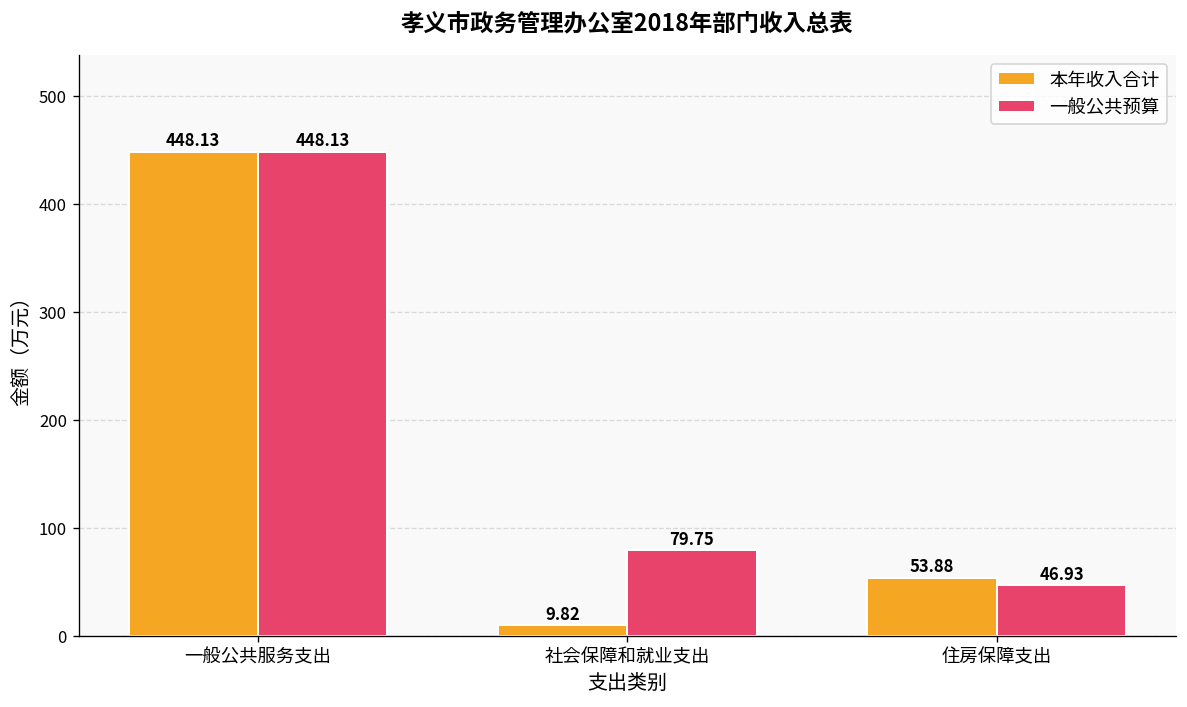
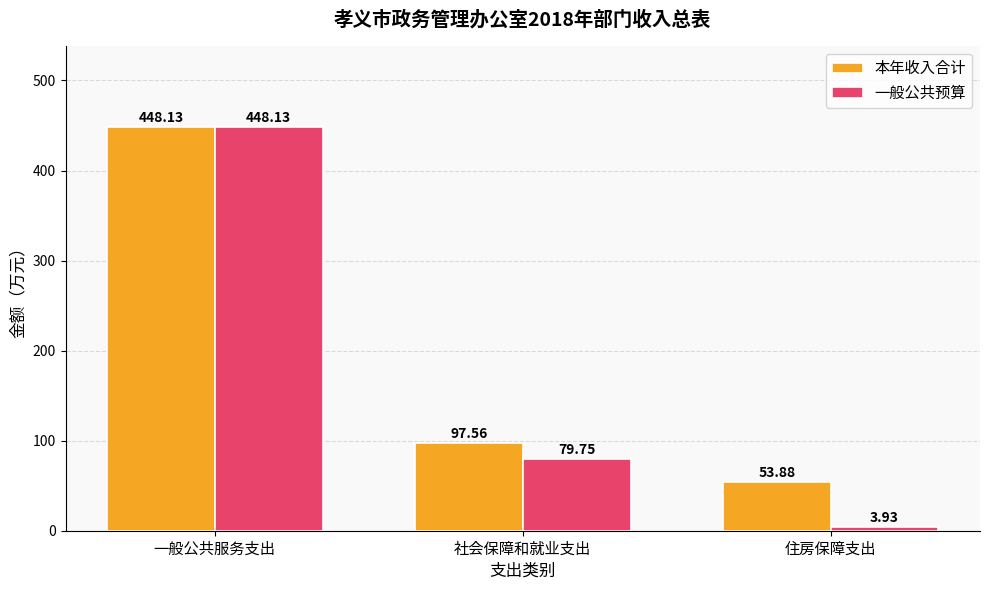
本年收入合计, 社会保障和就业支出: 9.82 -> 97.56
一般公共预算, 住房保障支出: 46.93 -> 3.93
